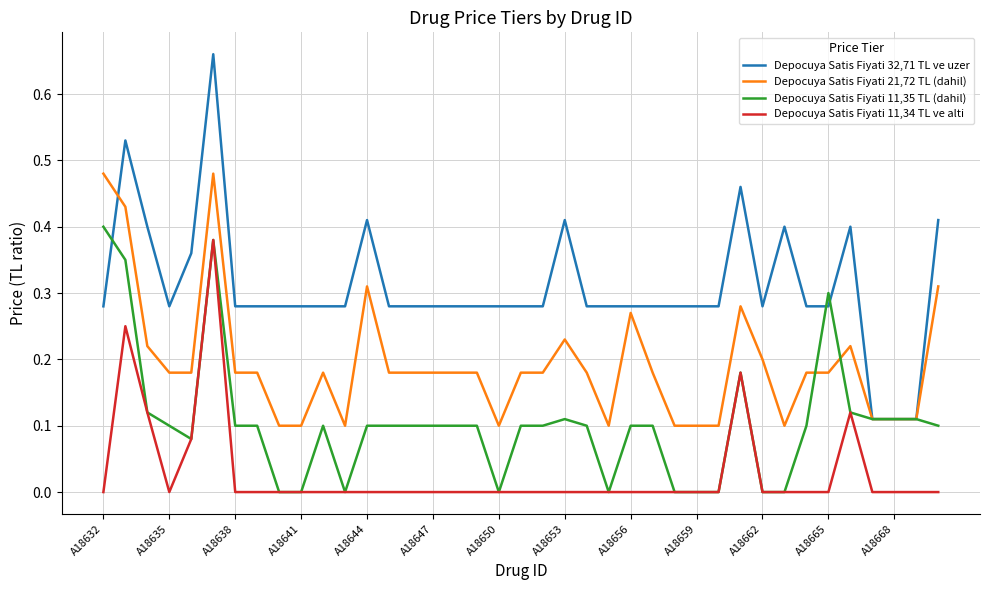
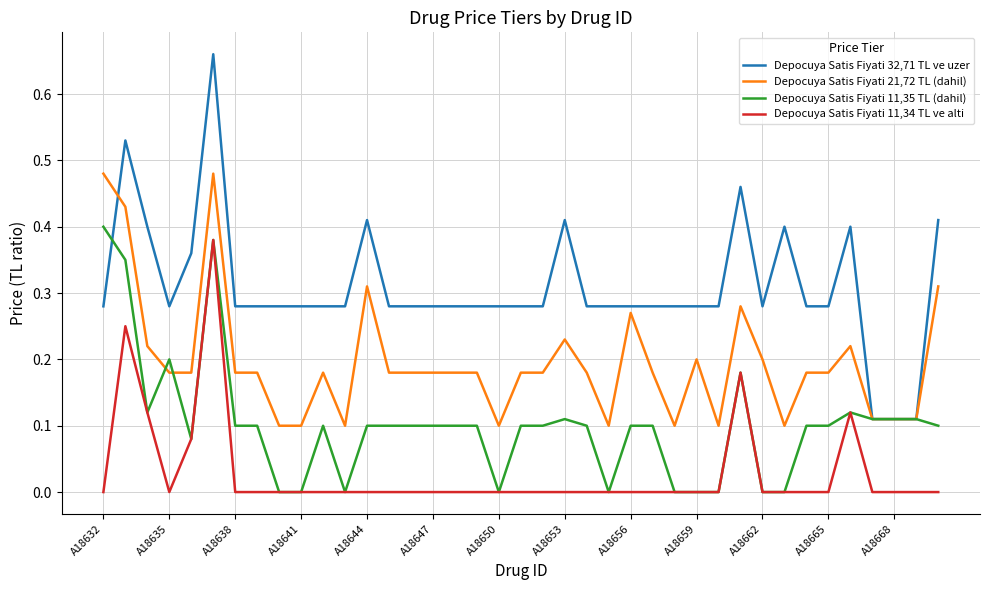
Depocuya Satis Fiyati 11,35 TL (dahil), A18635: 0.1 -> 0.2
Depocuya Satis Fiyati 21,72 TL (dahil), A18659: 0.1 -> 0.2
Depocuya Satis Fiyati 11,35 TL (dahil), A18665: 0.3 -> 0.1
